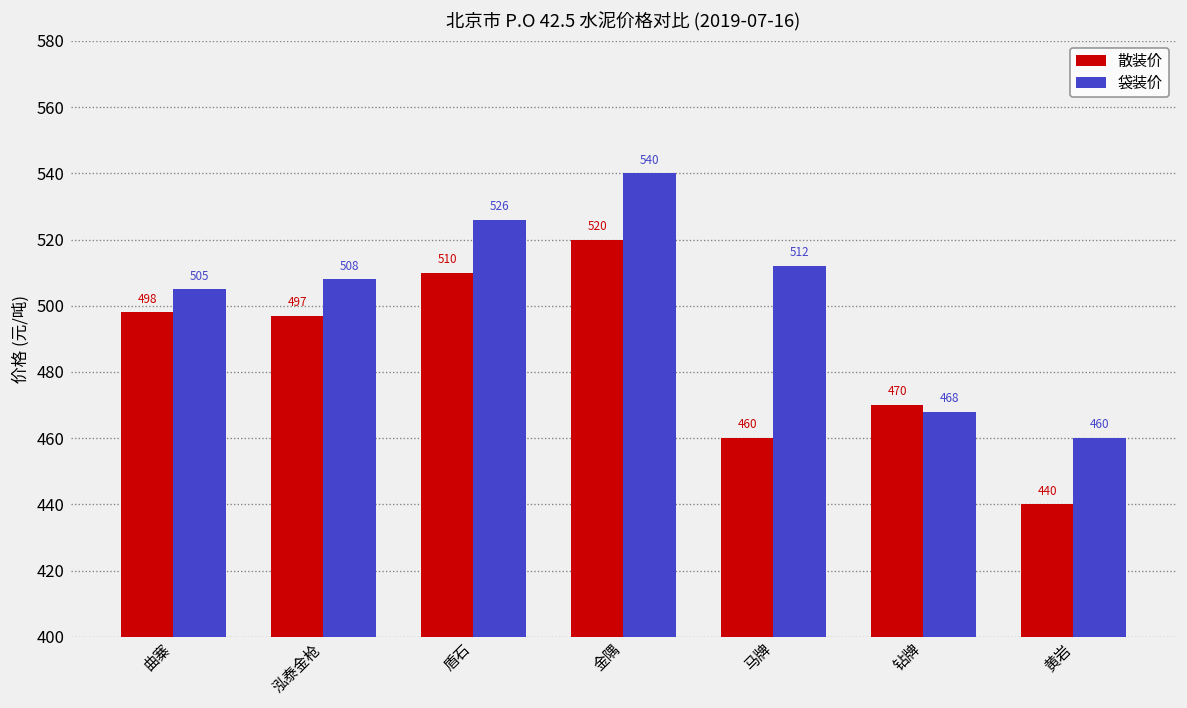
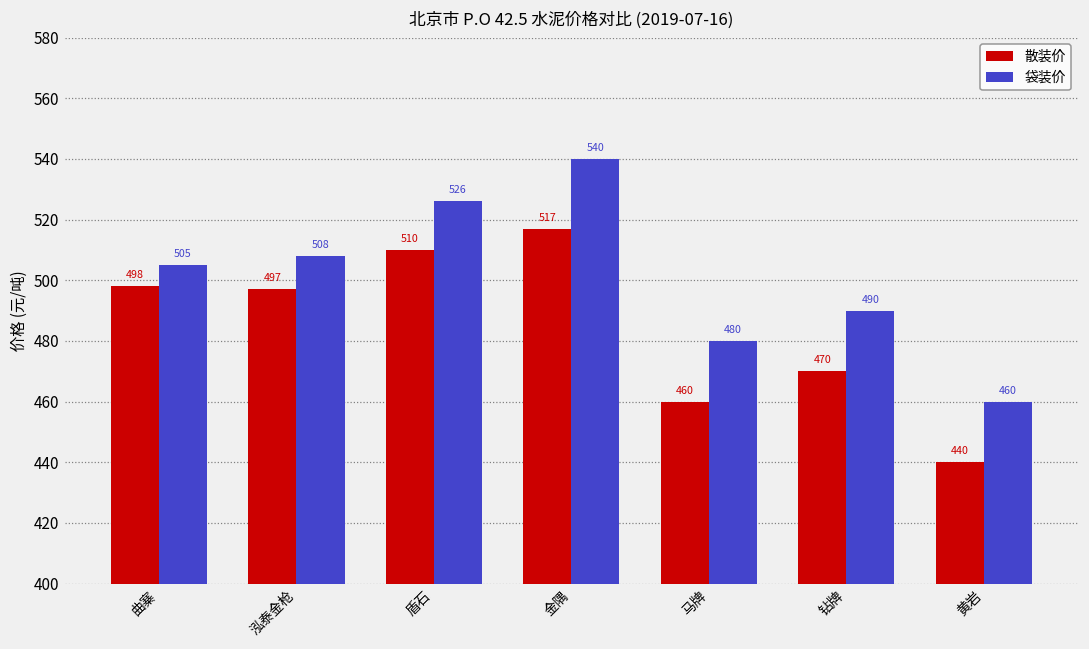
散装价, 金隅: 520 -> 517
袋装价, 马牌: 512 -> 480
袋装价, 钻牌: 468 -> 490
